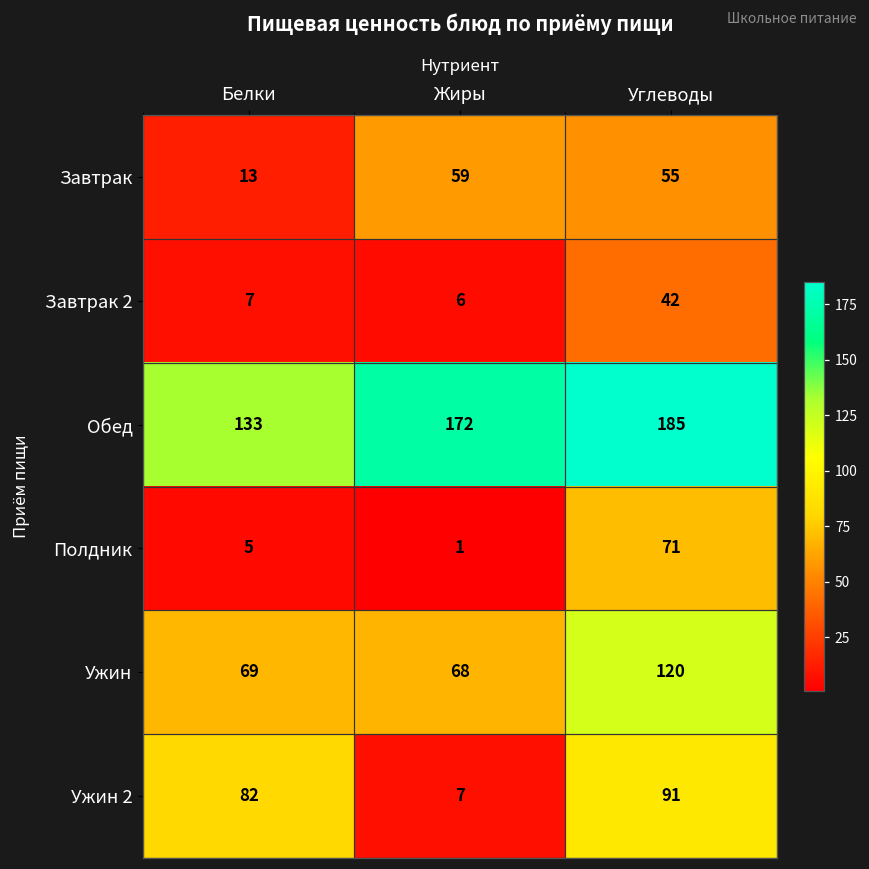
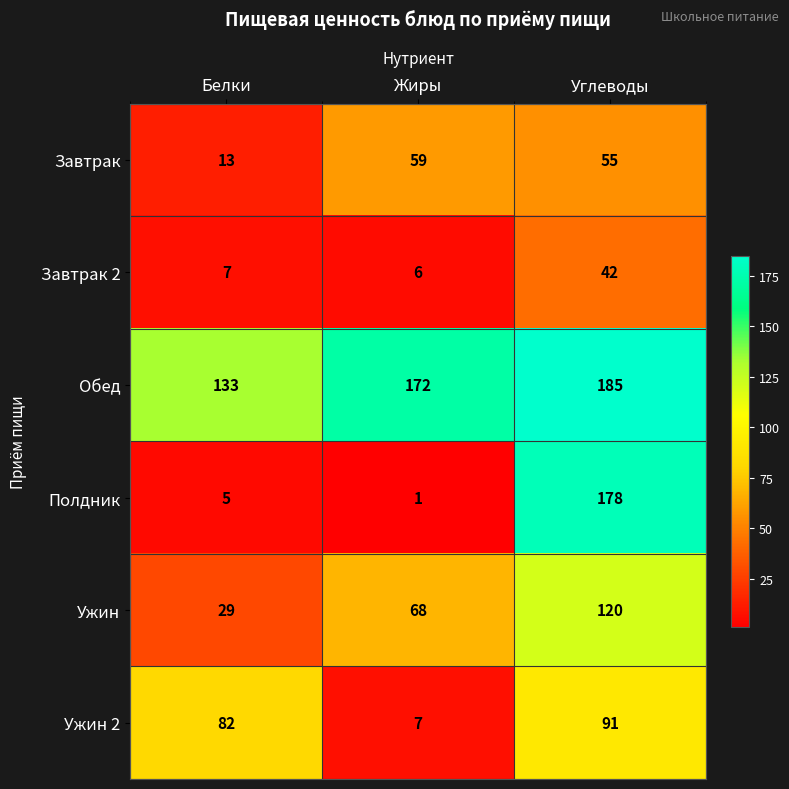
Полдник, Углеводы: 71 -> 178
Ужин, Белки: 69 -> 29
